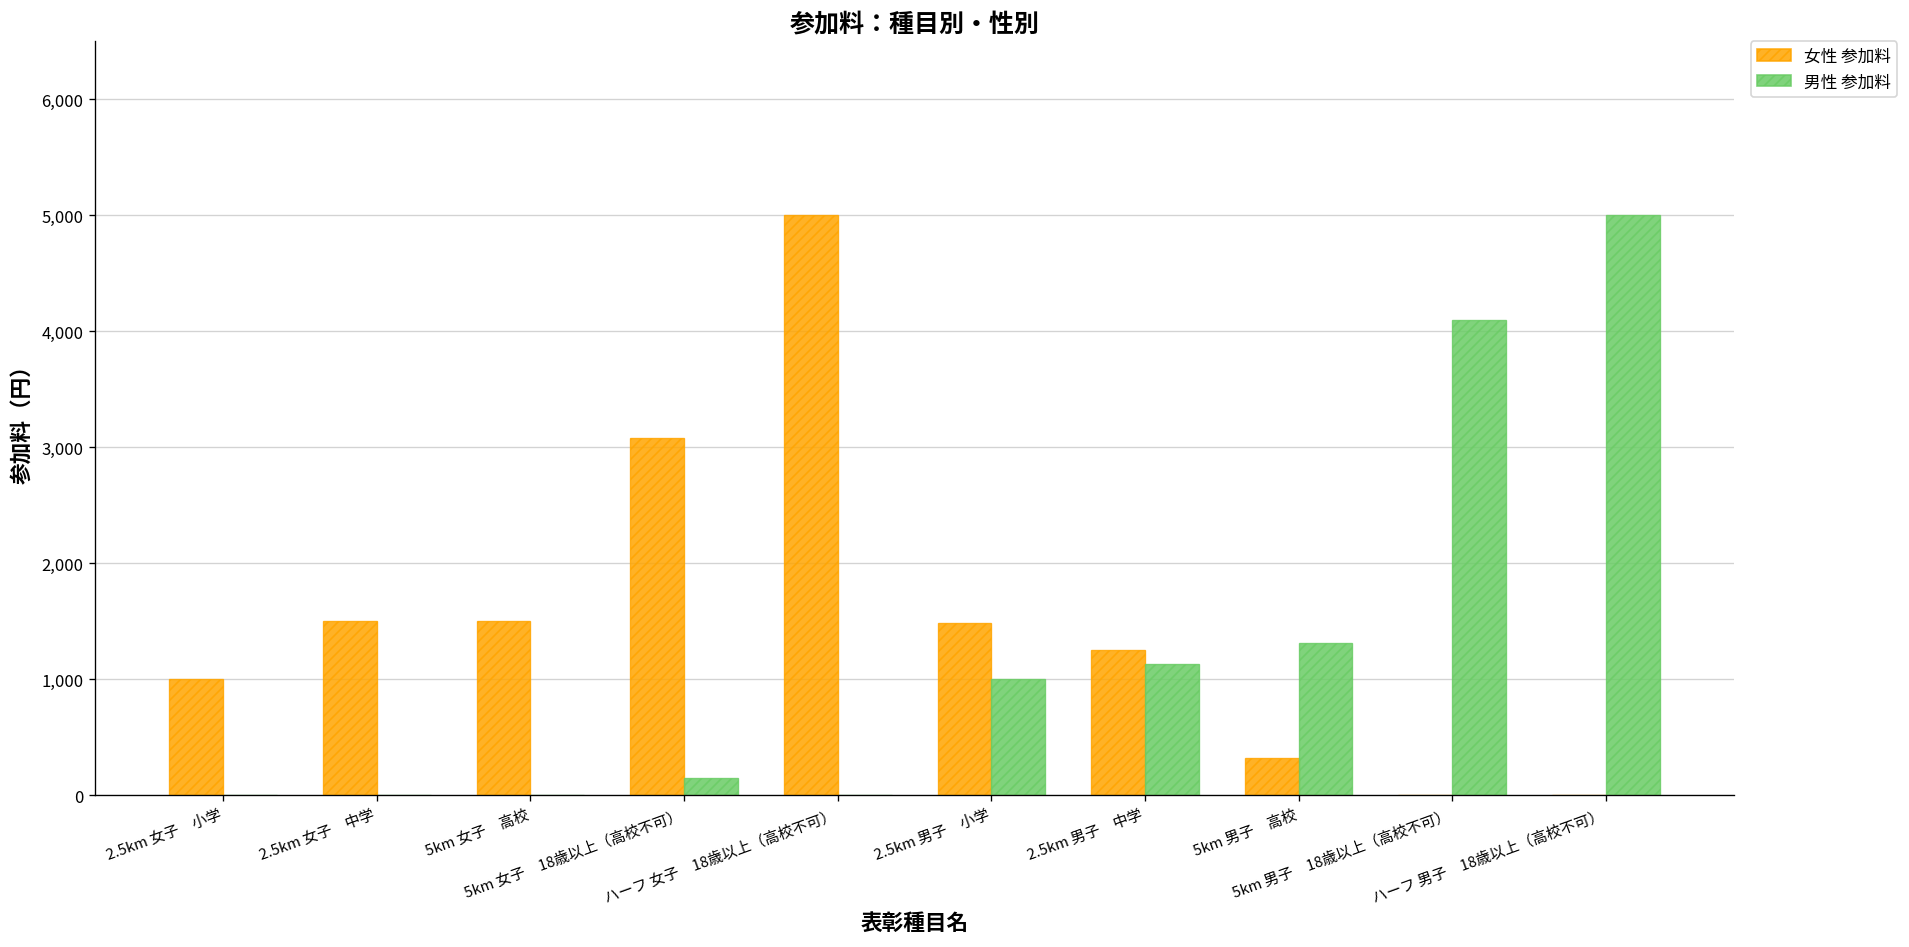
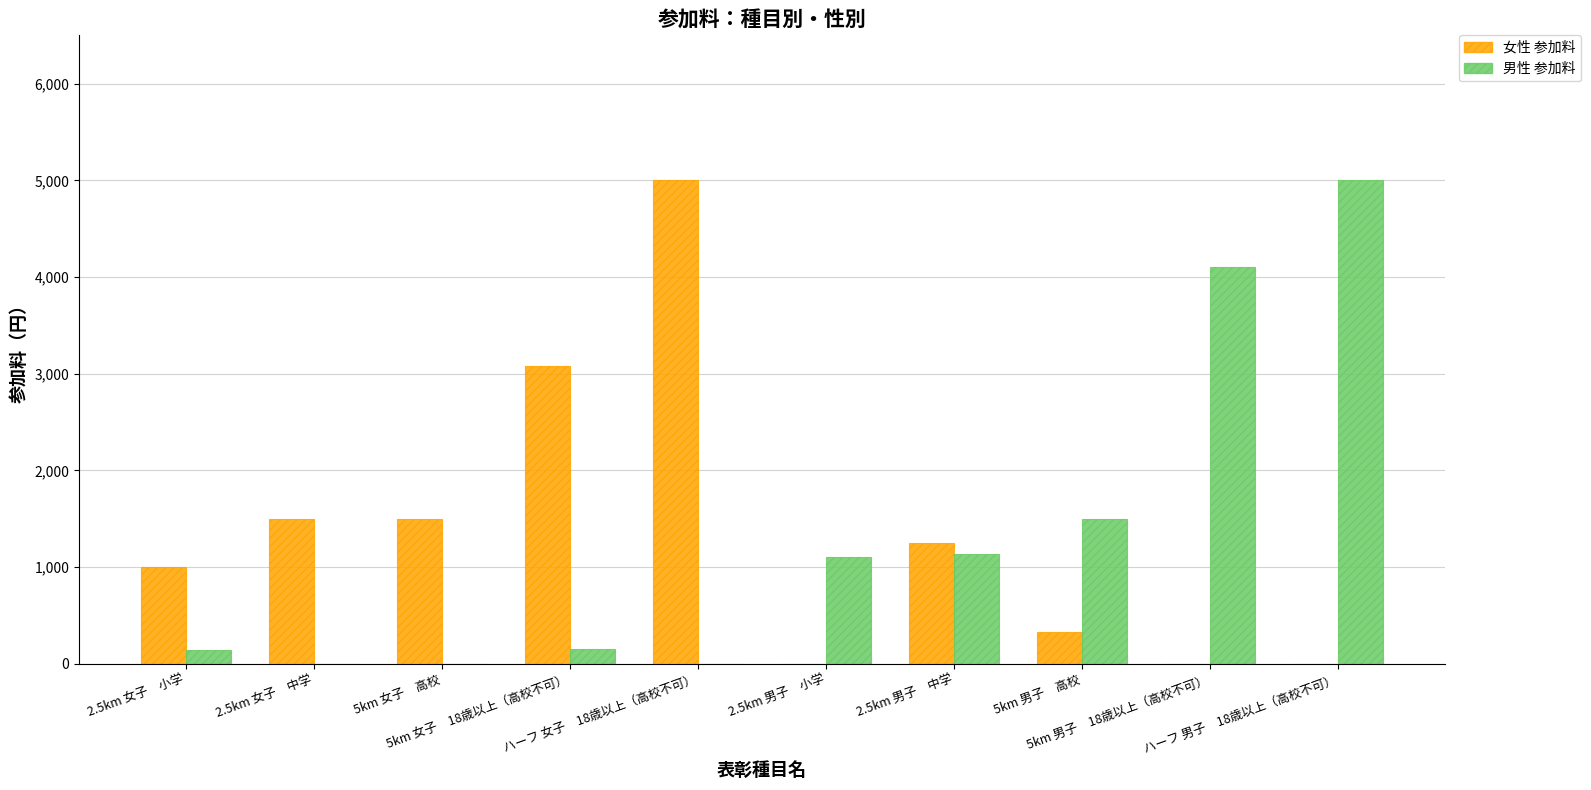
男性 参加料, 2.5km 女子 小学: 0 -> 100
女性 参加料, 2.5km 男子 小学: 1,500 -> 0
男性 参加料, 2.5km 男子 小学: 1,000 -> 1,100
男性 参加料, 5km 男子 高校: 1,300 -> 1,500
